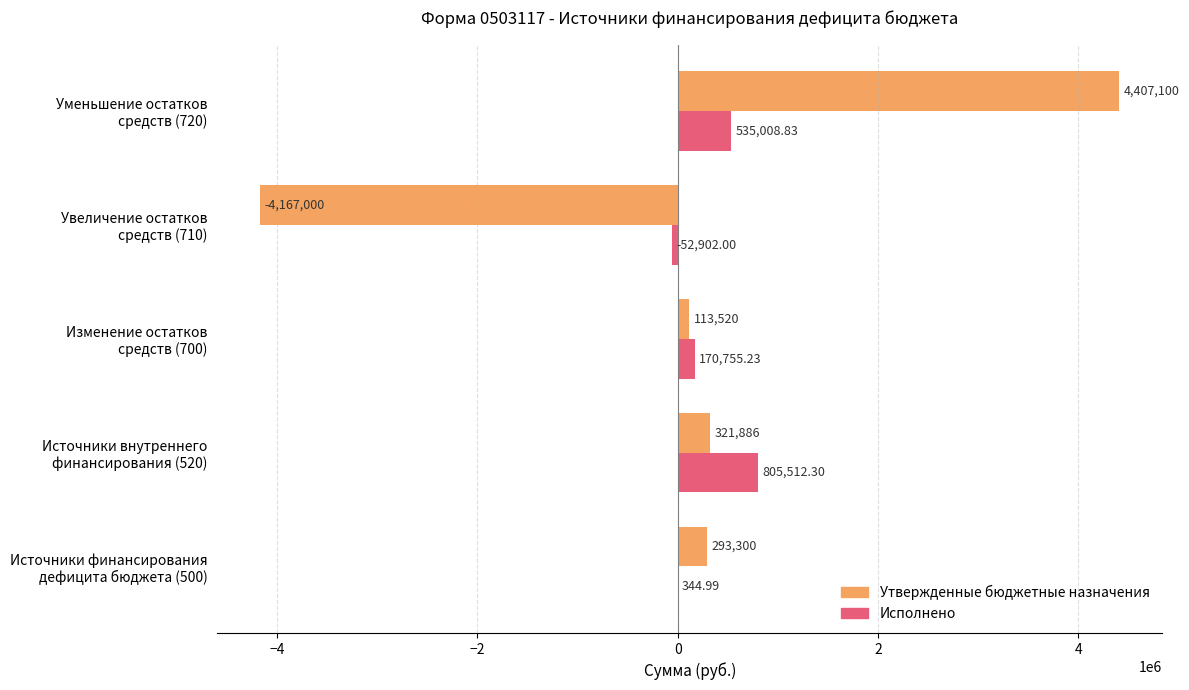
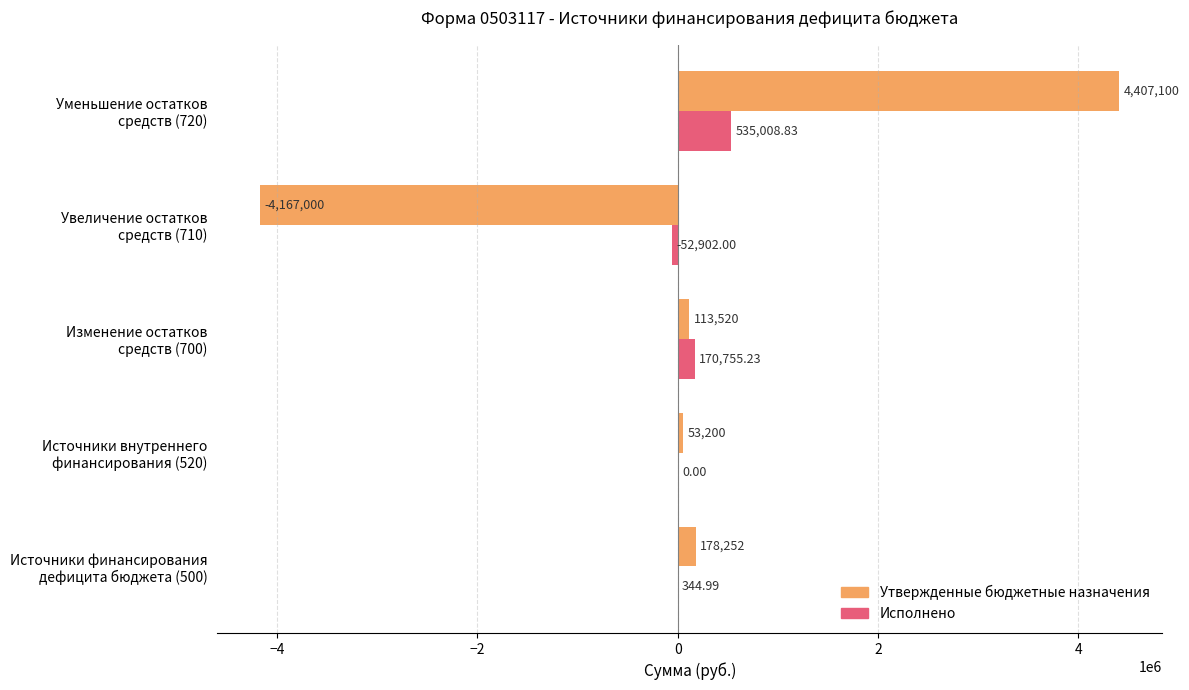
Утвержденные бюджетные назначения, Источники внутреннего финансирования (520): 321,886 -> 53,200
Исполнено, Источники внутреннего финансирования (520): 805,512.30 -> 0.00
Утвержденные бюджетные назначения, Источники финансирования дефицита бюджета (500): 293,300 -> 178,252
